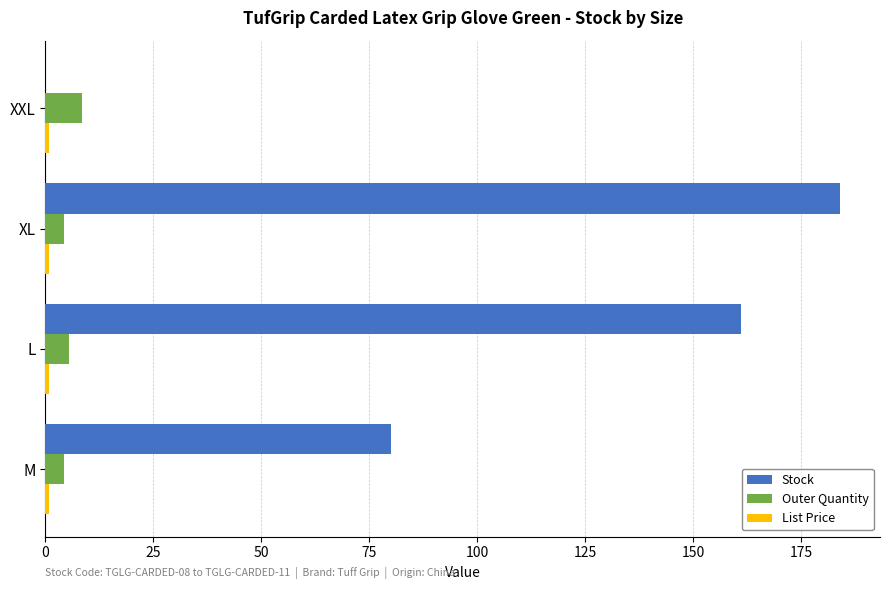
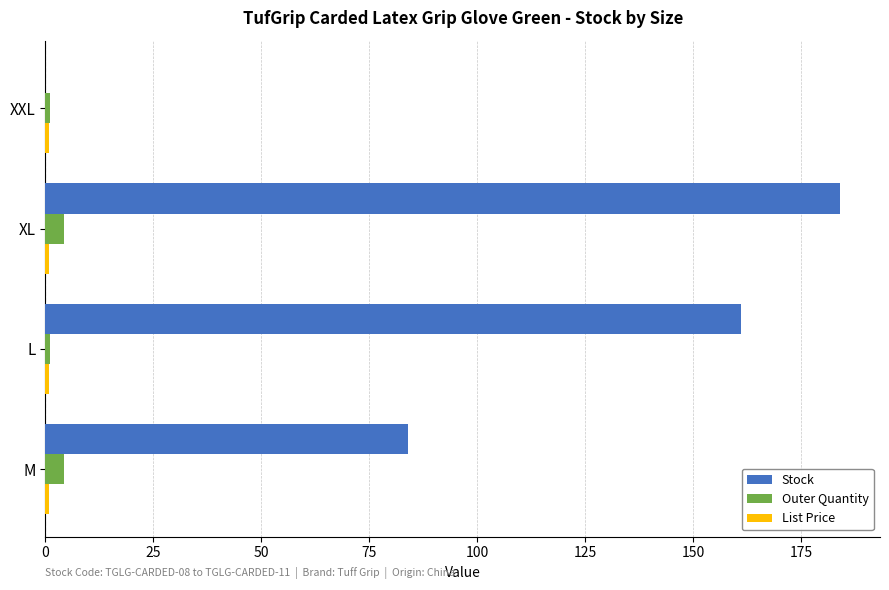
Outer Quantity, XXL: 8 -> 1
Outer Quantity, L: 5 -> 1
Stock, M: 80 -> 84
